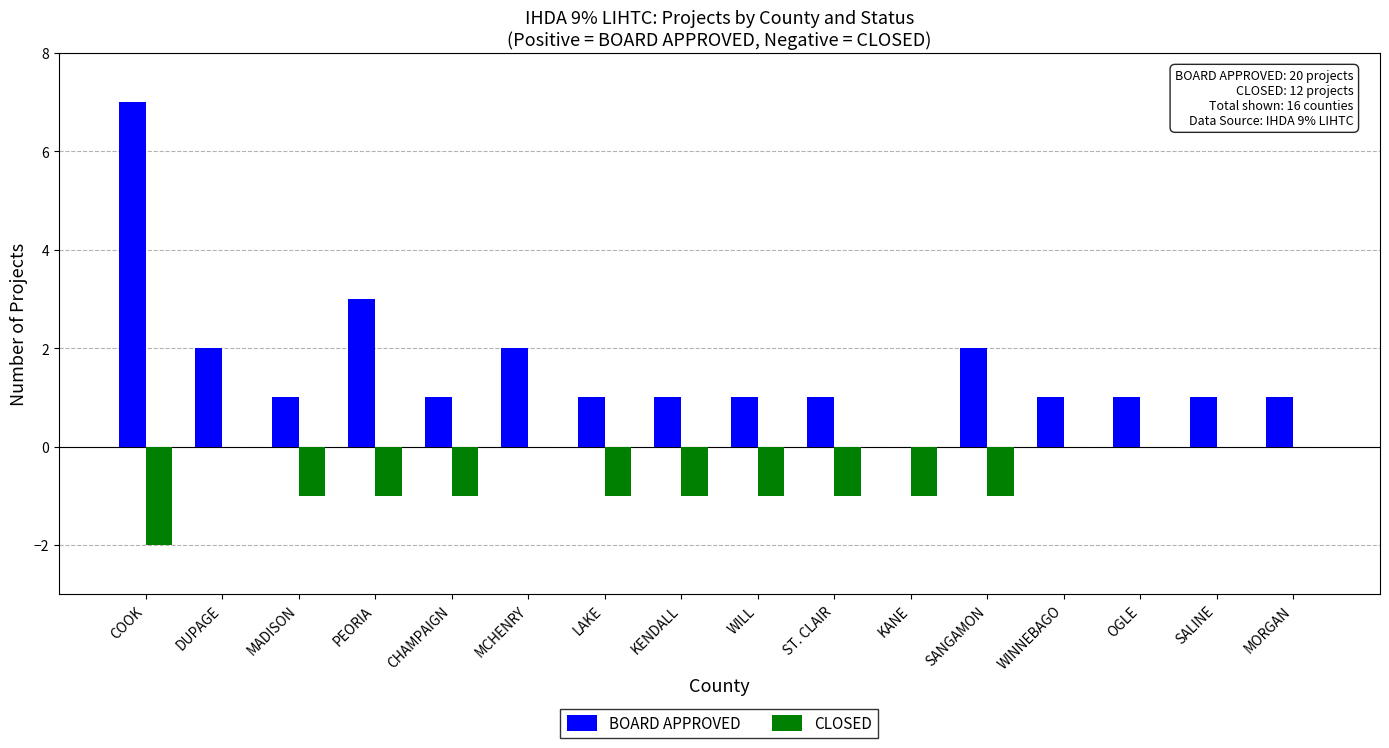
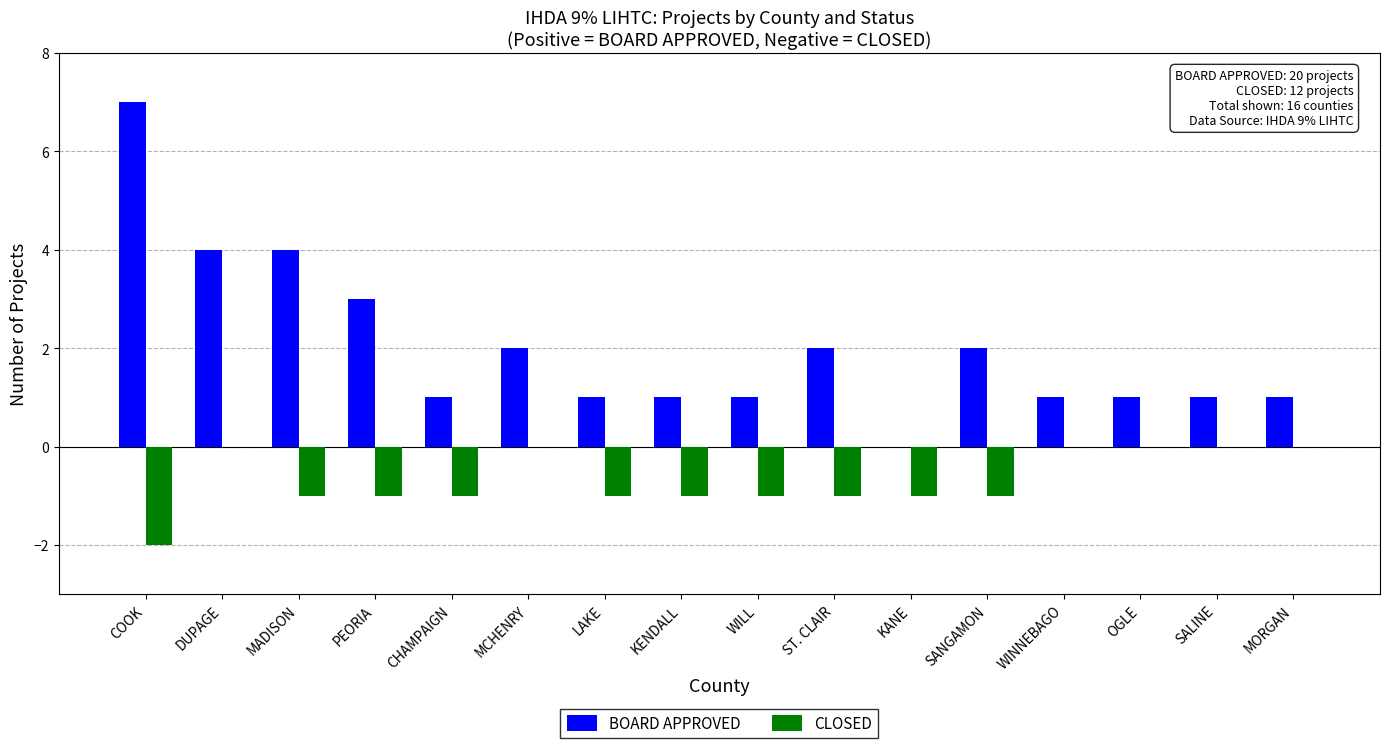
BOARD APPROVED, DUPAGE: 2 -> 4
BOARD APPROVED, MADISON: 1 -> 4
BOARD APPROVED, ST. CLAIR: 1 -> 2
